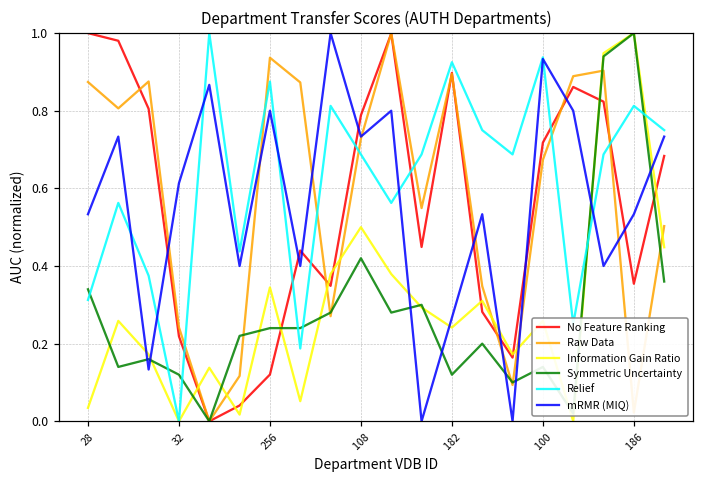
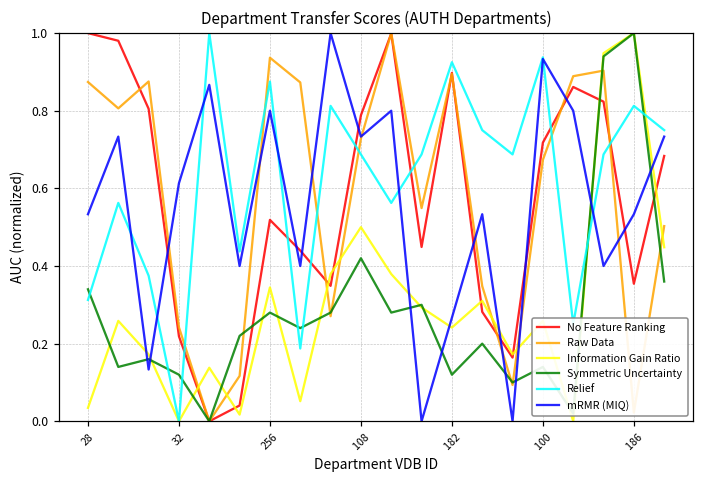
No Feature Ranking, 256: 0.12 -> 0.52
Symmetric Uncertainty, 256: 0.24 -> 0.28
